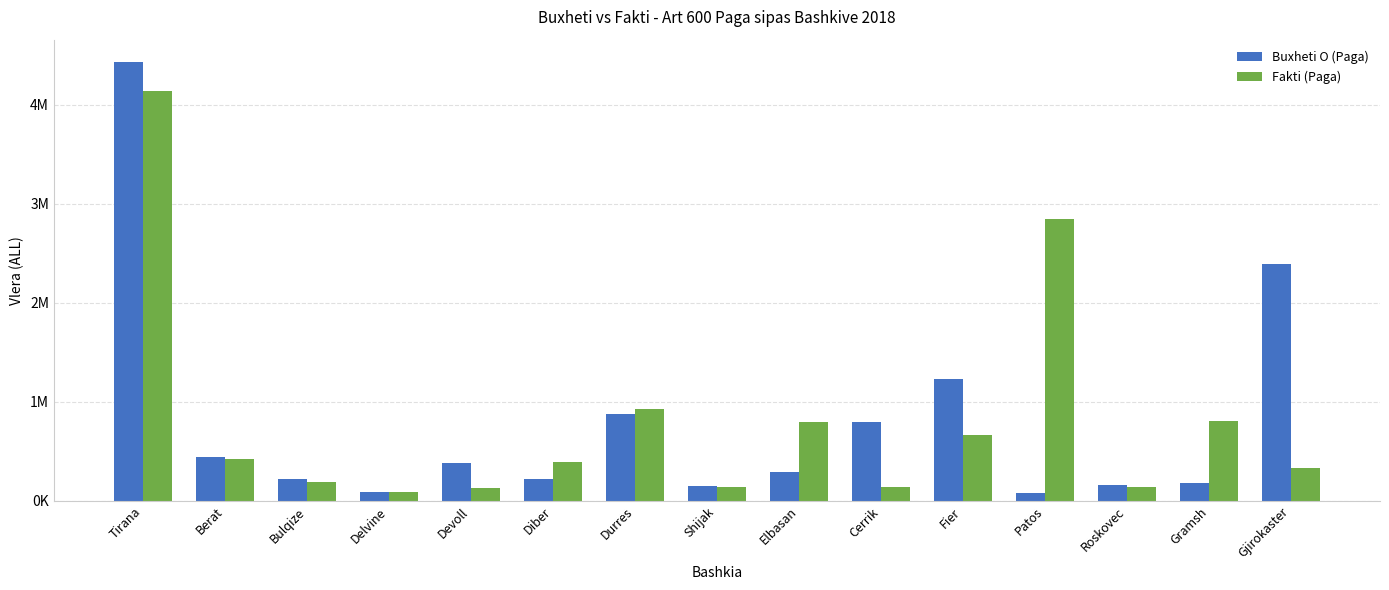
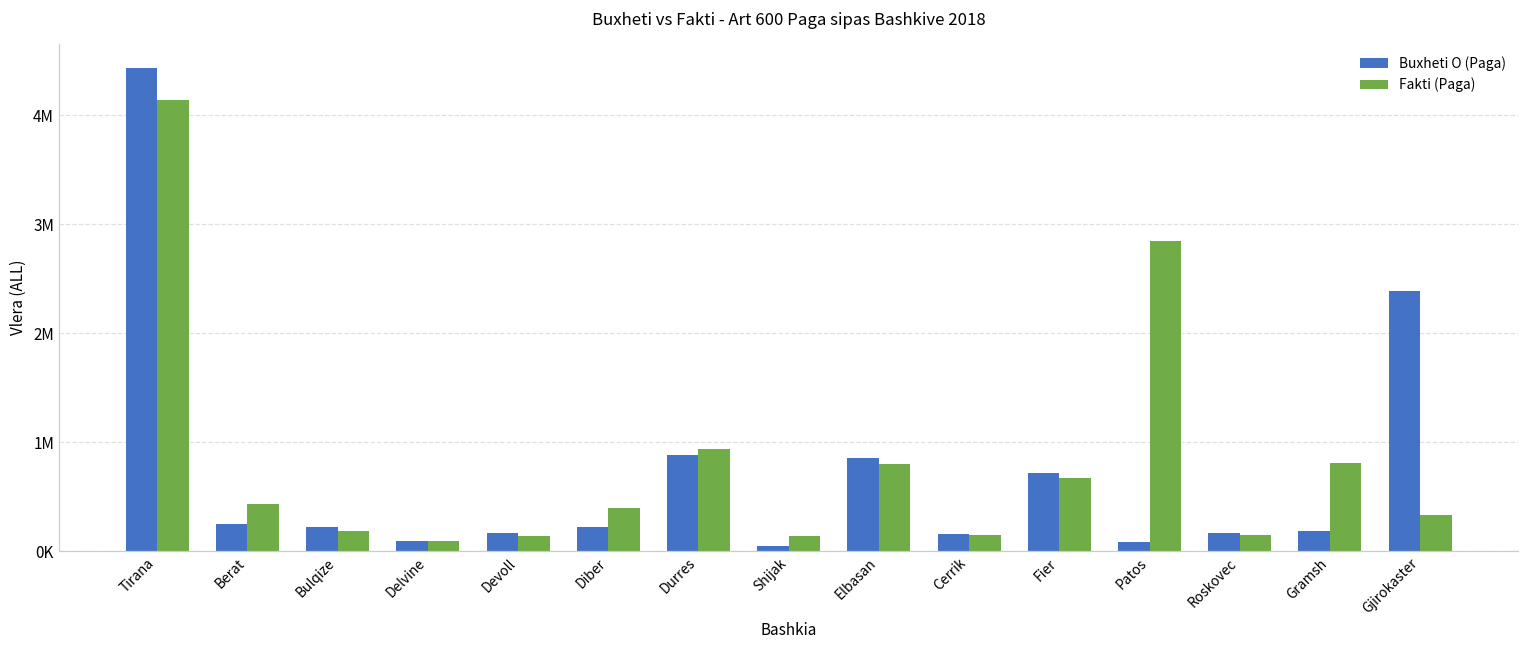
Buxheti O (Paga), Berat: 400000 -> 200000
Buxheti O (Paga), Devoll: 400000 -> 200000
Buxheti O (Paga), Shijak: 200000 -> 0
Buxheti O (Paga), Elbasan: 300000 -> 900000
Buxheti O (Paga), Cerrik: 800000 -> 200000
Buxheti O (Paga), Fier: 1200000 -> 700000
